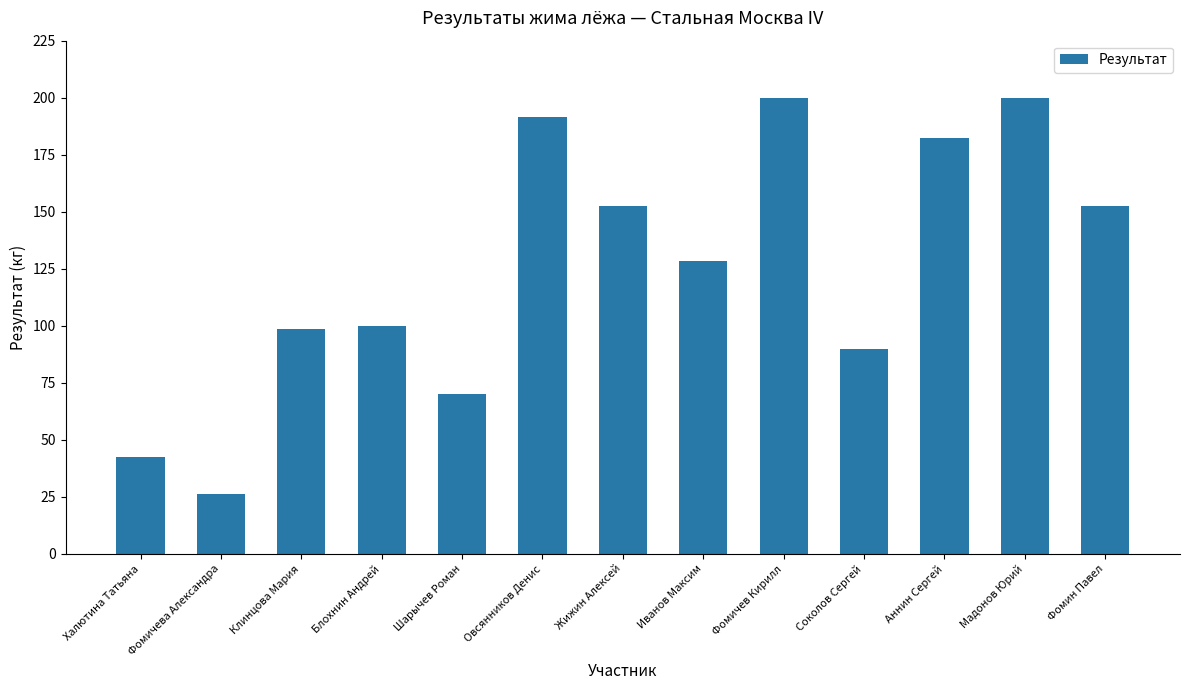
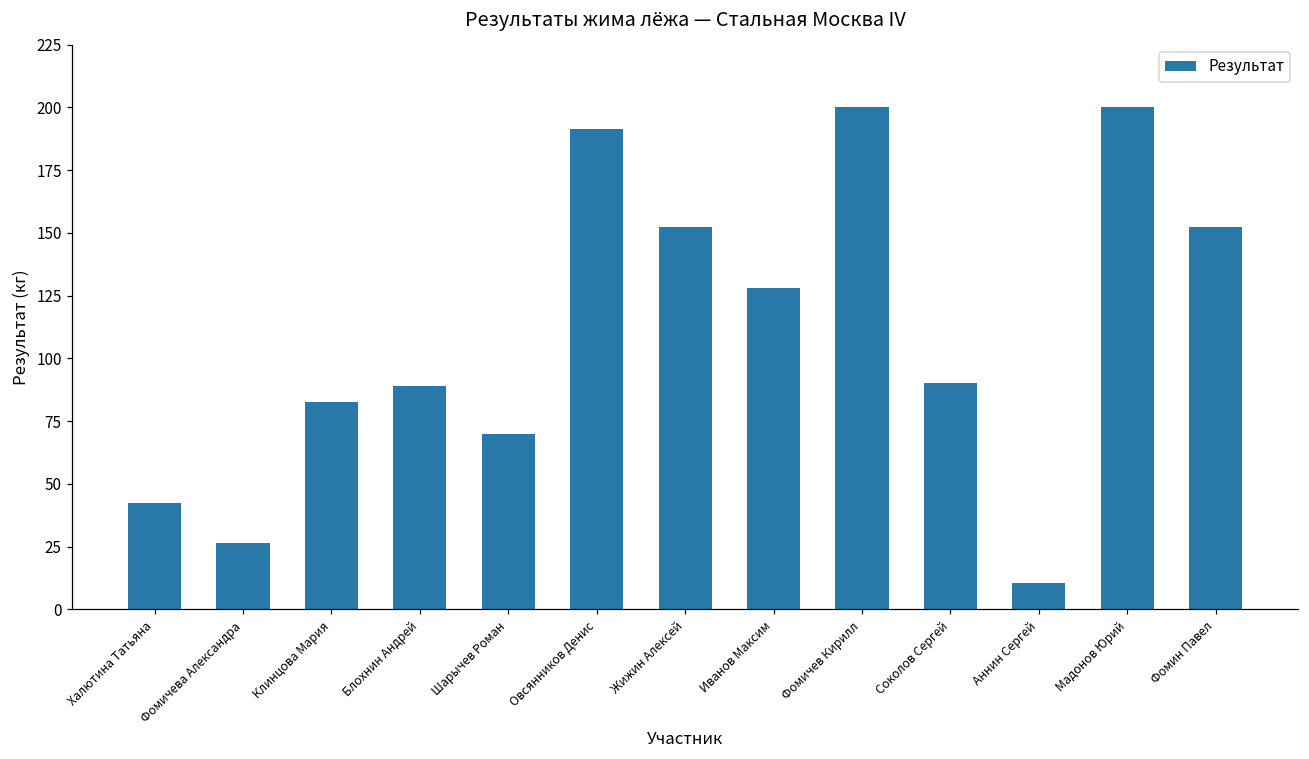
Клинцова Мария: 99 -> 83
Блохнин Андрей: 100 -> 89
Аннин Сергей: 183 -> 11
